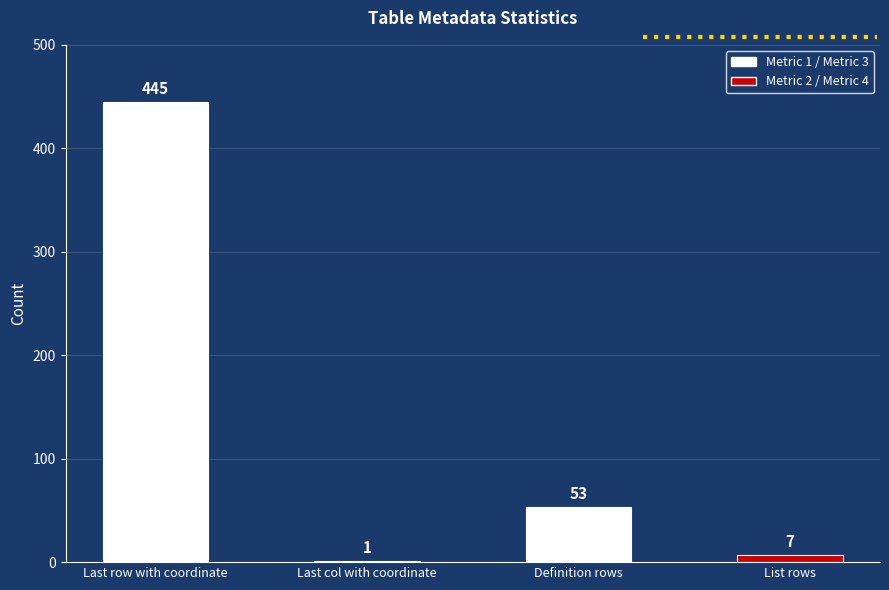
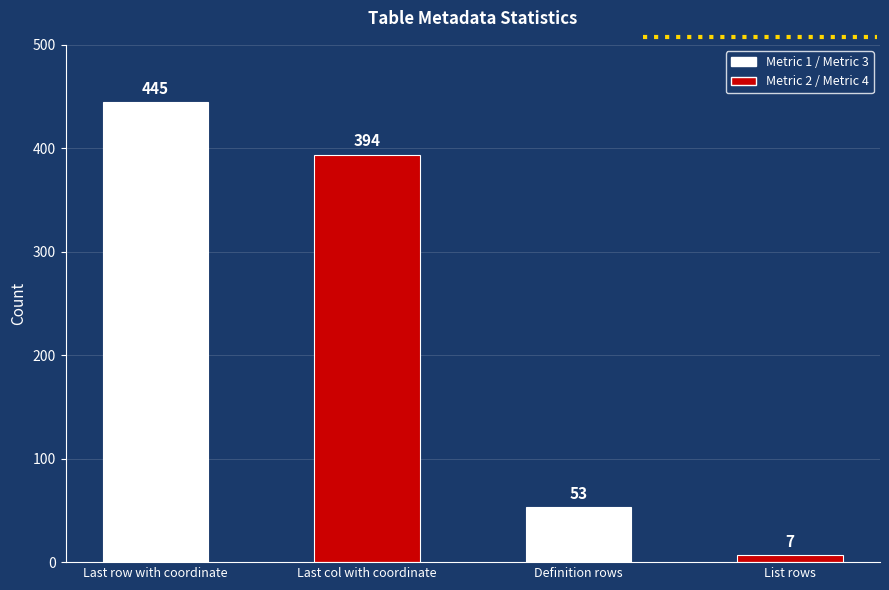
Last col with coordinate: 1 -> 394
